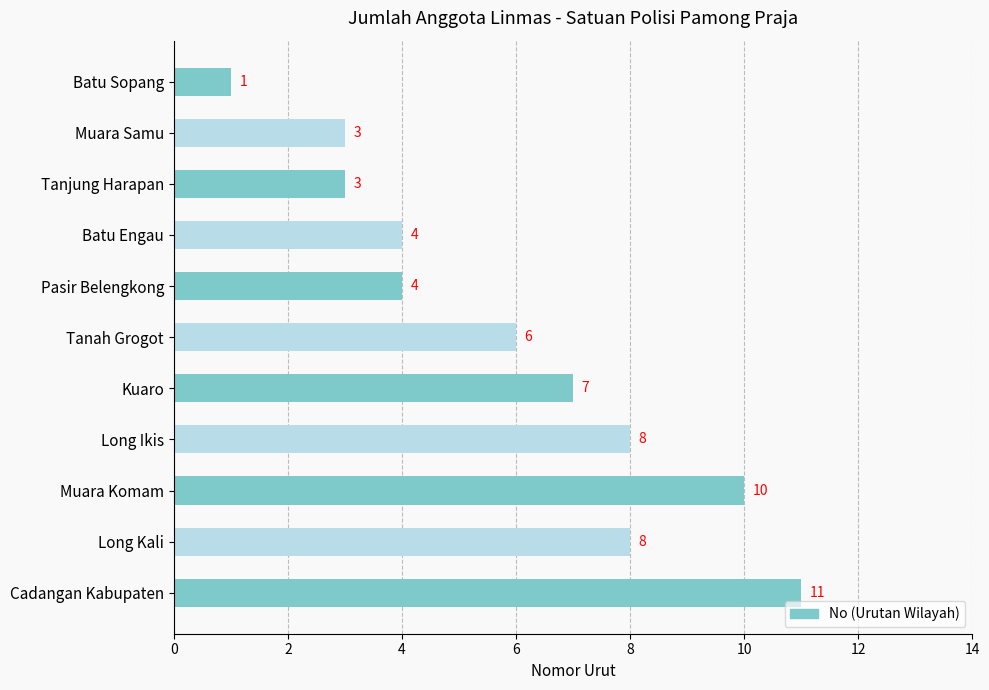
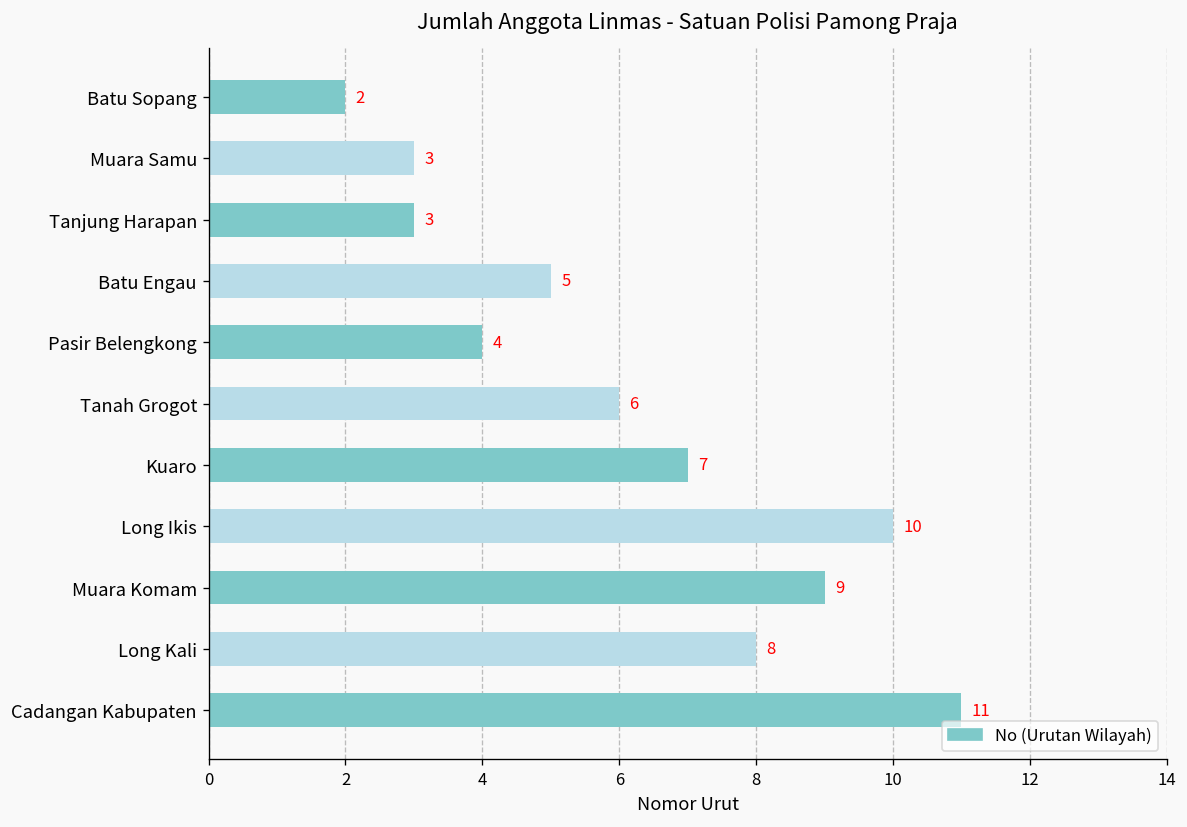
Batu Sopang: 1 -> 2
Batu Engau: 4 -> 5
Long Ikis: 8 -> 10
Muara Komam: 10 -> 9
